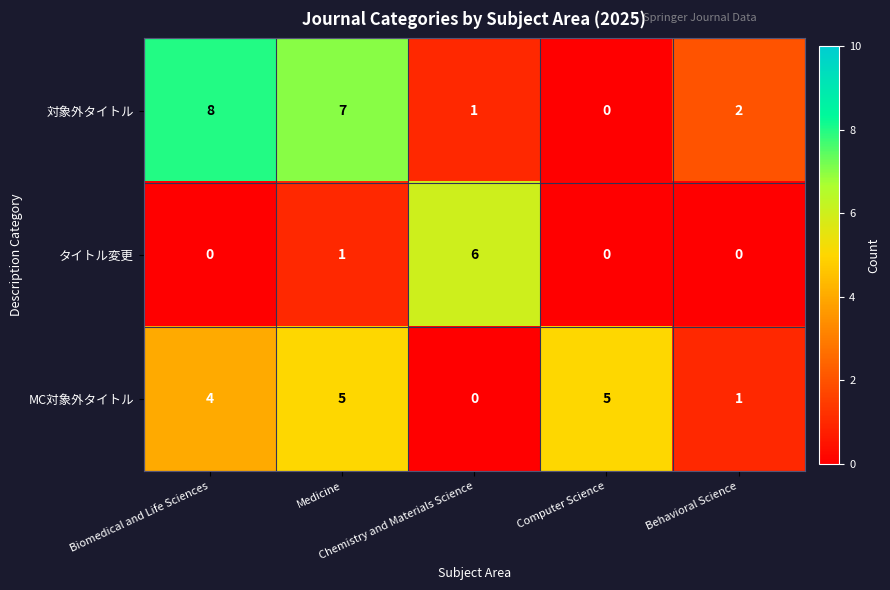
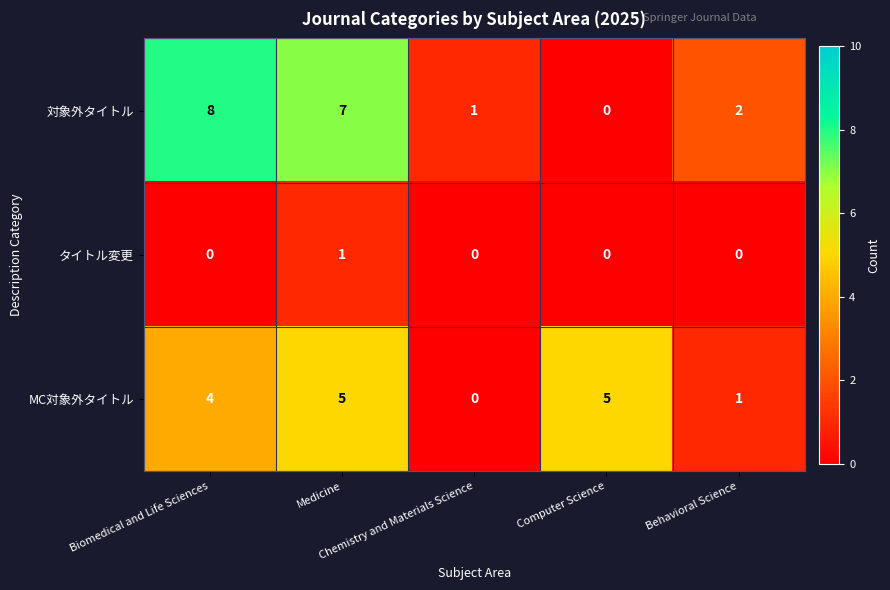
タイトル変更, Chemistry and Materials Science: 6 -> 0
